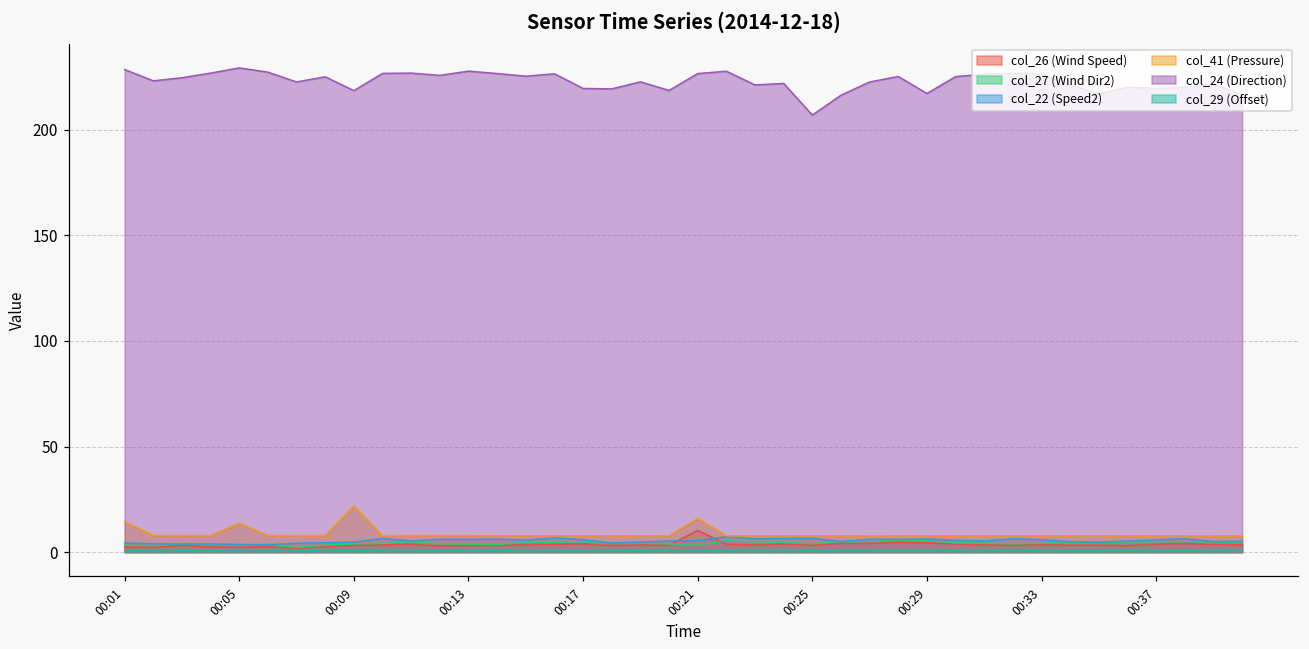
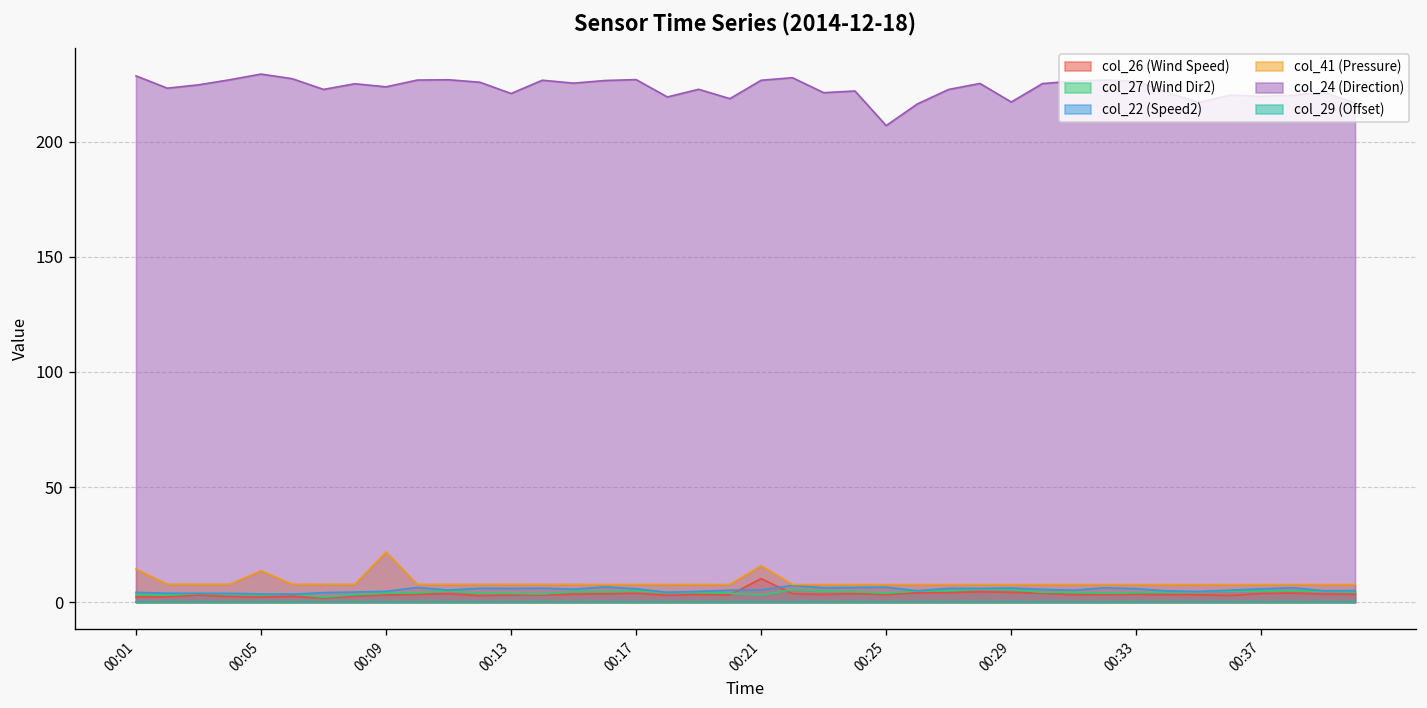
col_24 (Direction), 00:09: 219 -> 224
col_24 (Direction), 00:13: 228 -> 221
col_24 (Direction), 00:17: 220 -> 227
